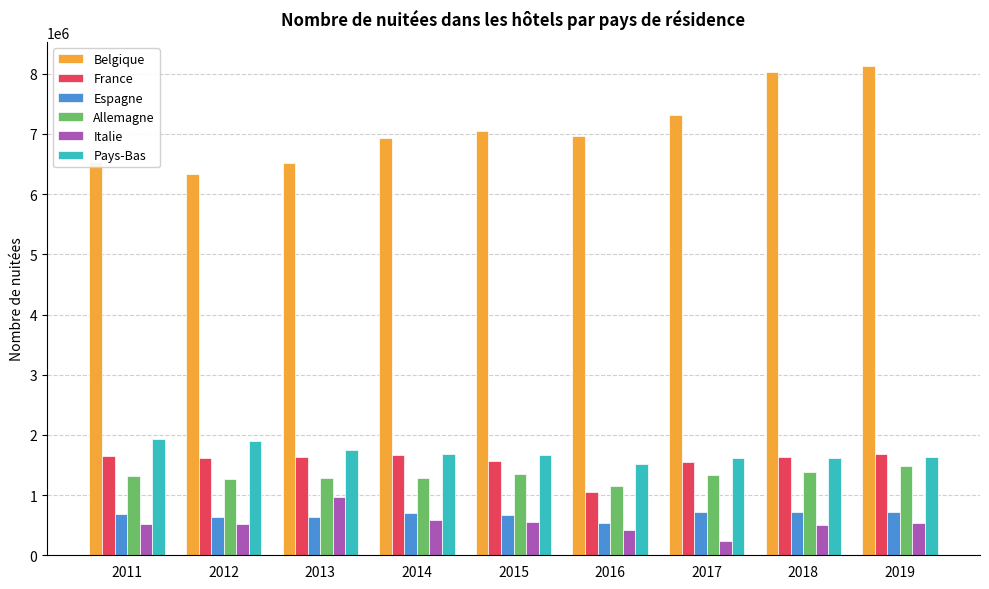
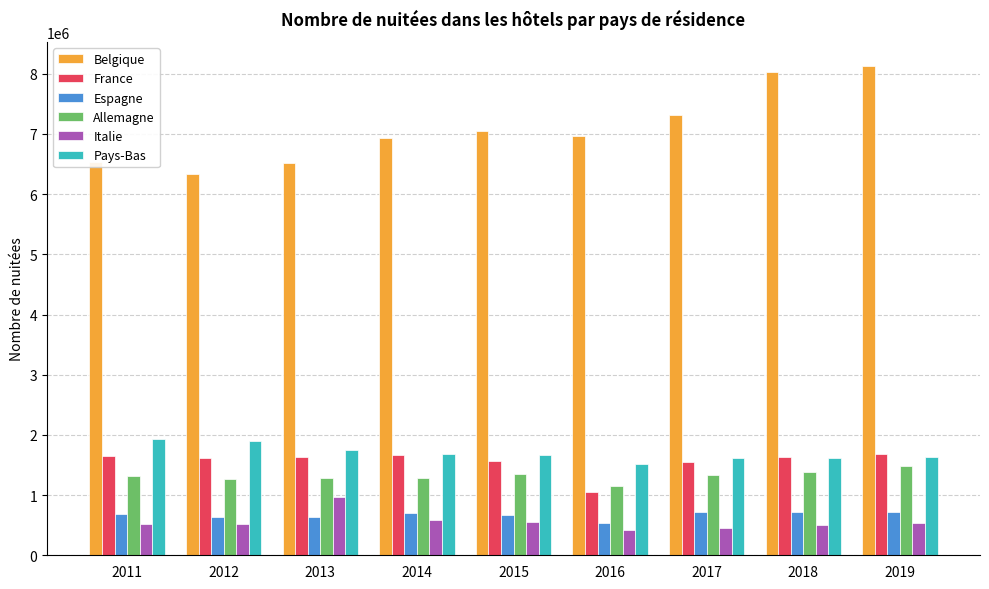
Italie, 2017: 200000 -> 500000
